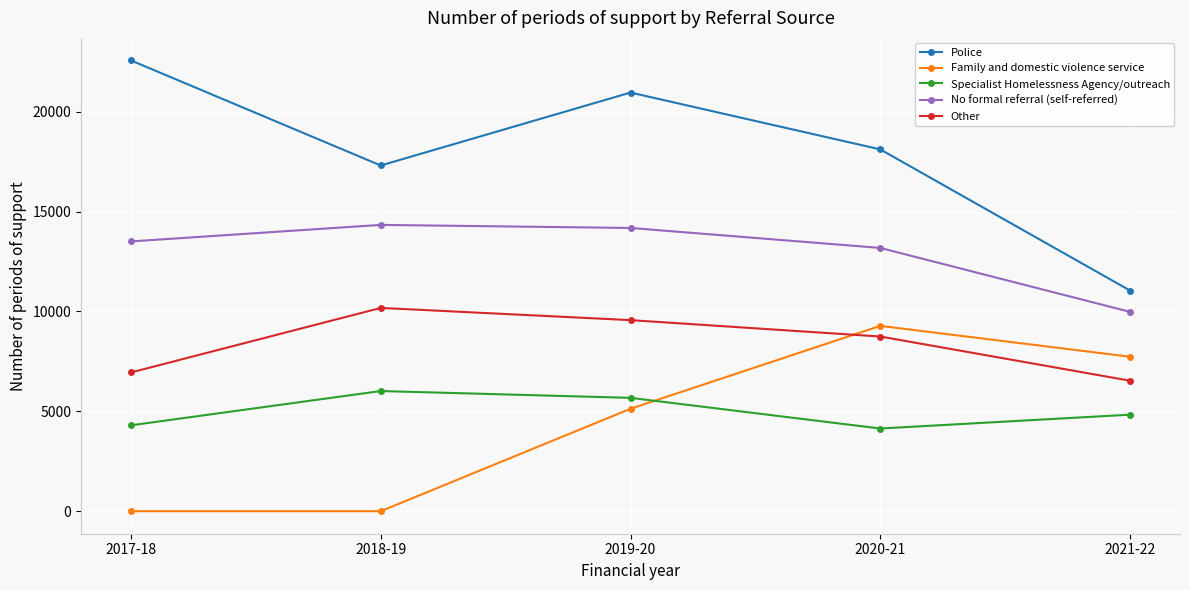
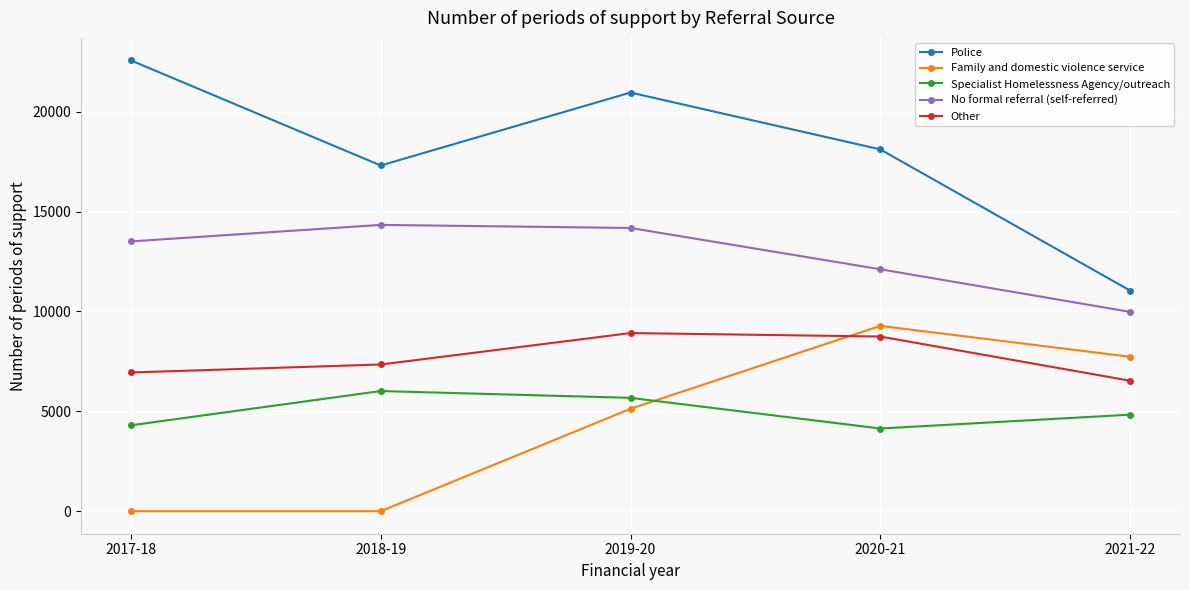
Other, 2018-19: 10200 -> 7300
Other, 2019-20: 9600 -> 8900
No formal referral (self-referred), 2020-21: 13200 -> 12100
